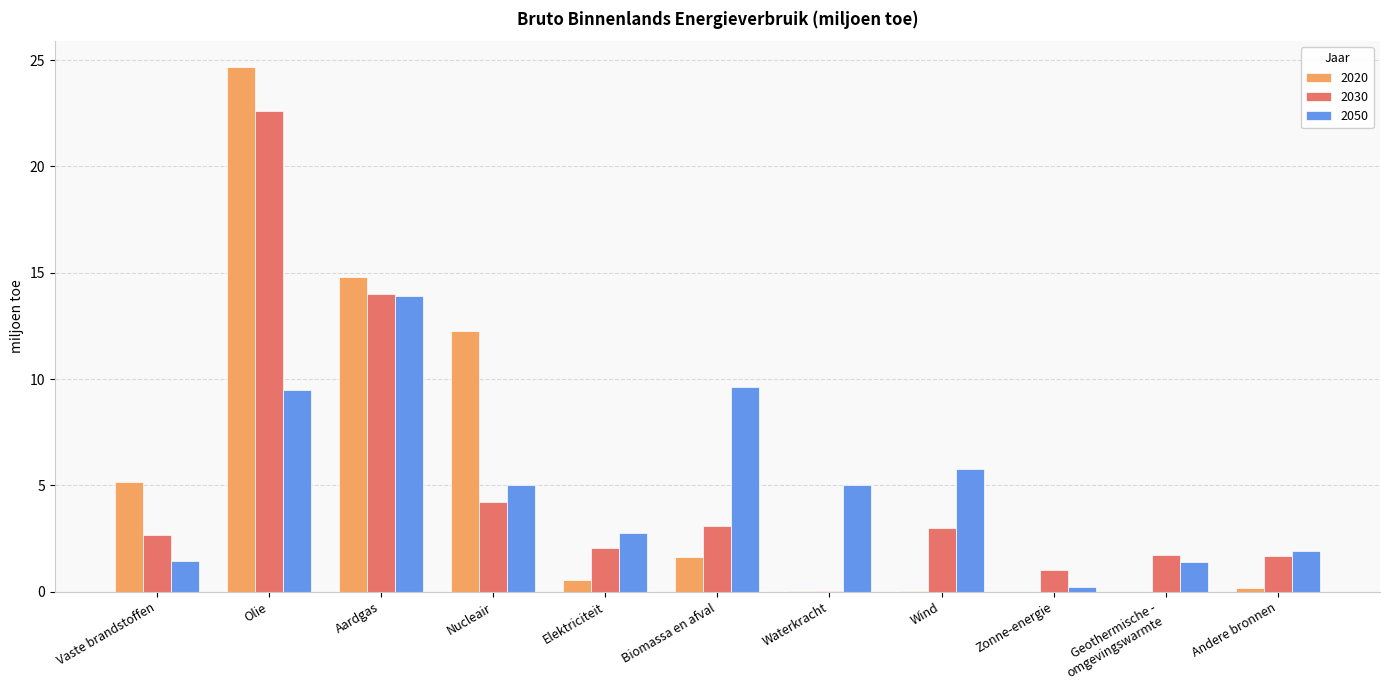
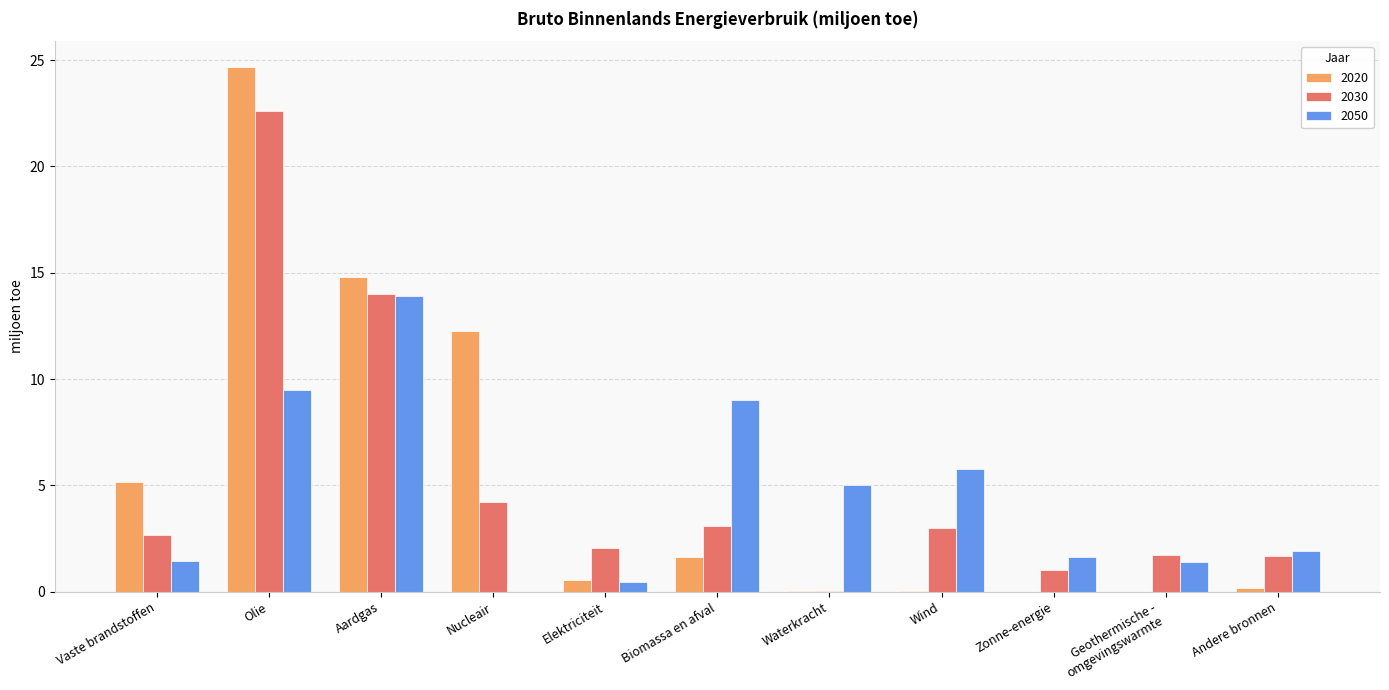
2050, Nucleair: 5 -> 0
2050, Elektriciteit: 2.8 -> 0.5
2050, Biomassa en afval: 9.6 -> 9.0
2050, Zonne-energie: 0.2 -> 1.6
